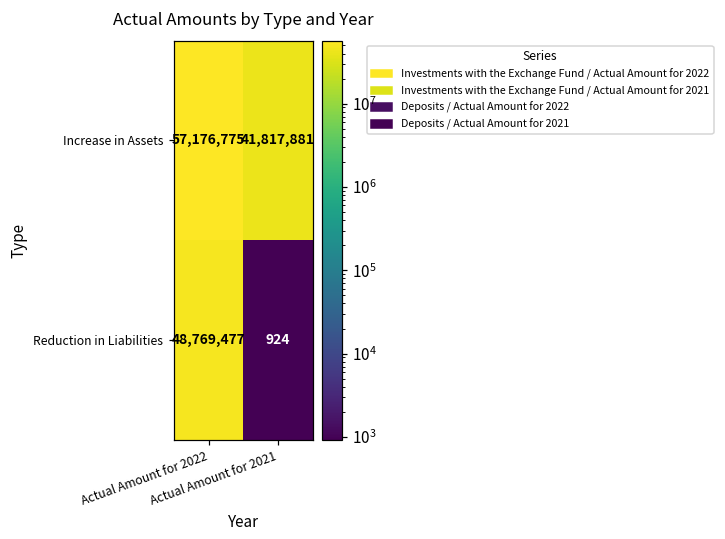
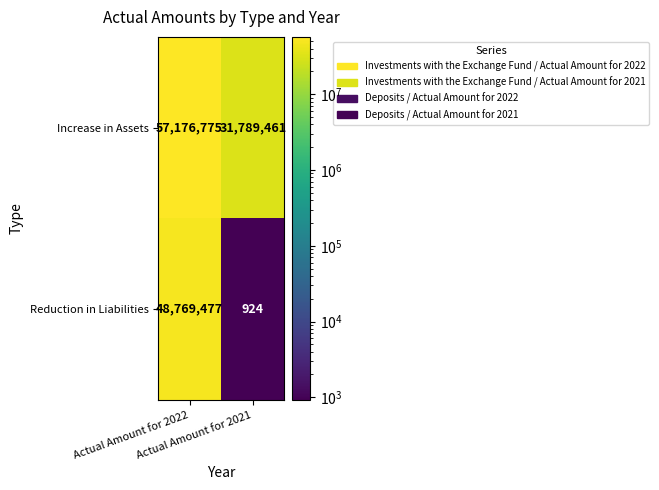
Increase in Assets, Actual Amount for 2021: 41,817,881 -> 31,789,461
